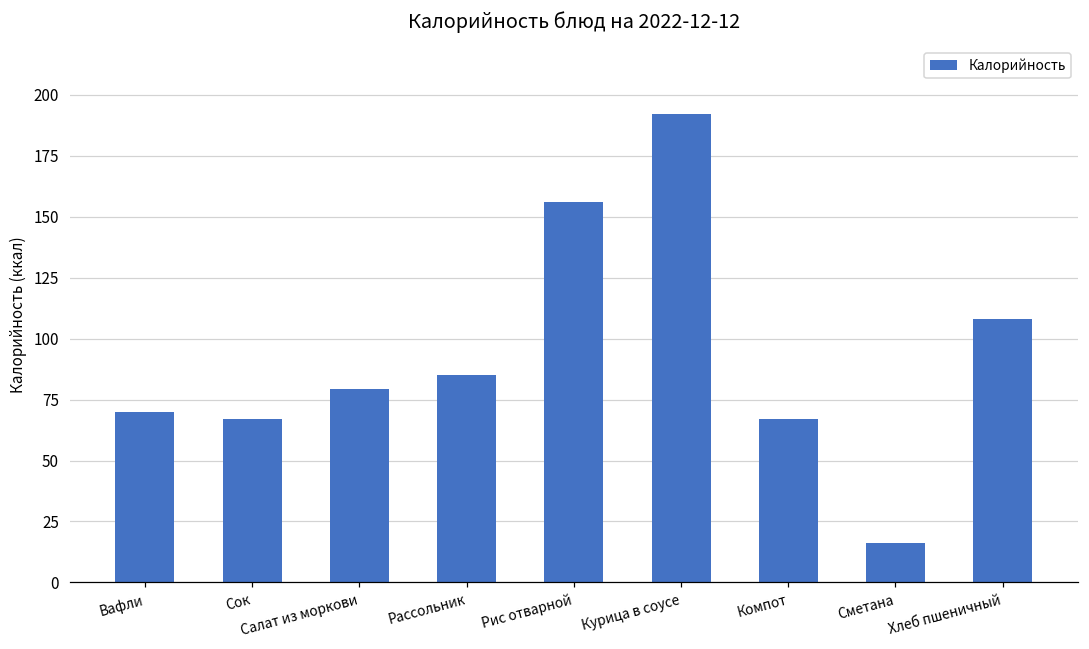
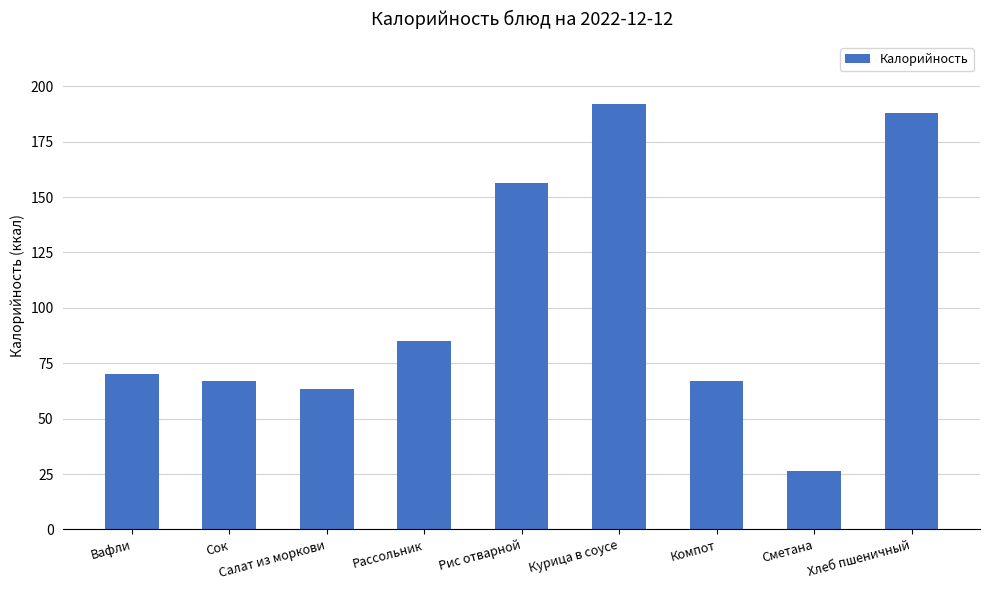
Салат из моркови: 79 -> 63
Сметана: 16 -> 26
Хлеб пшеничный: 108 -> 188
